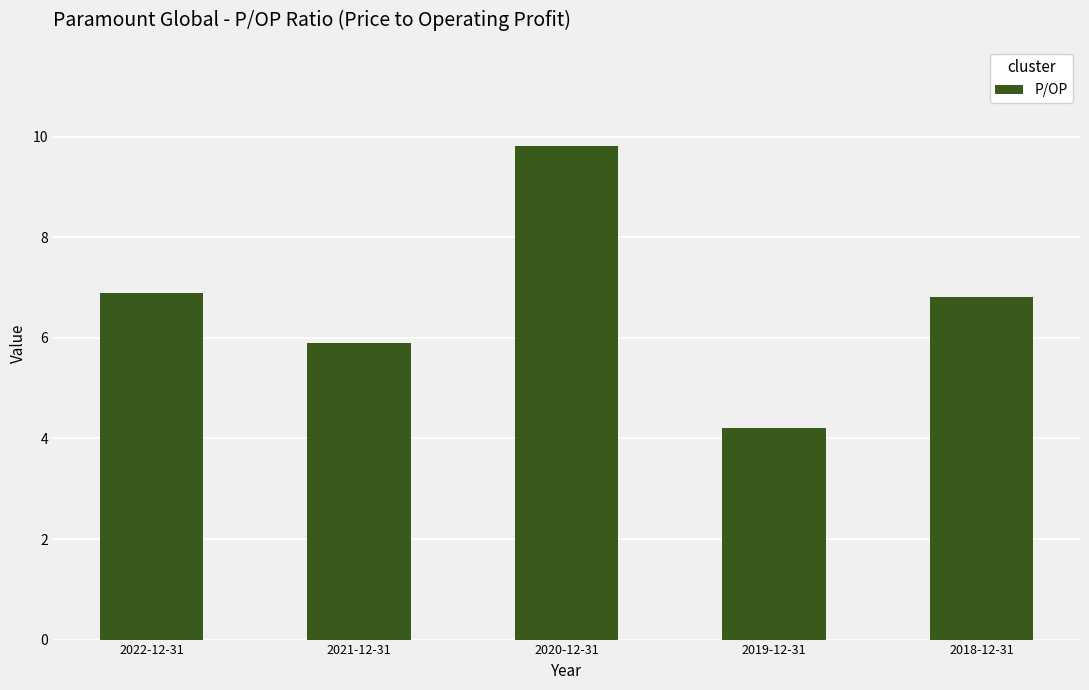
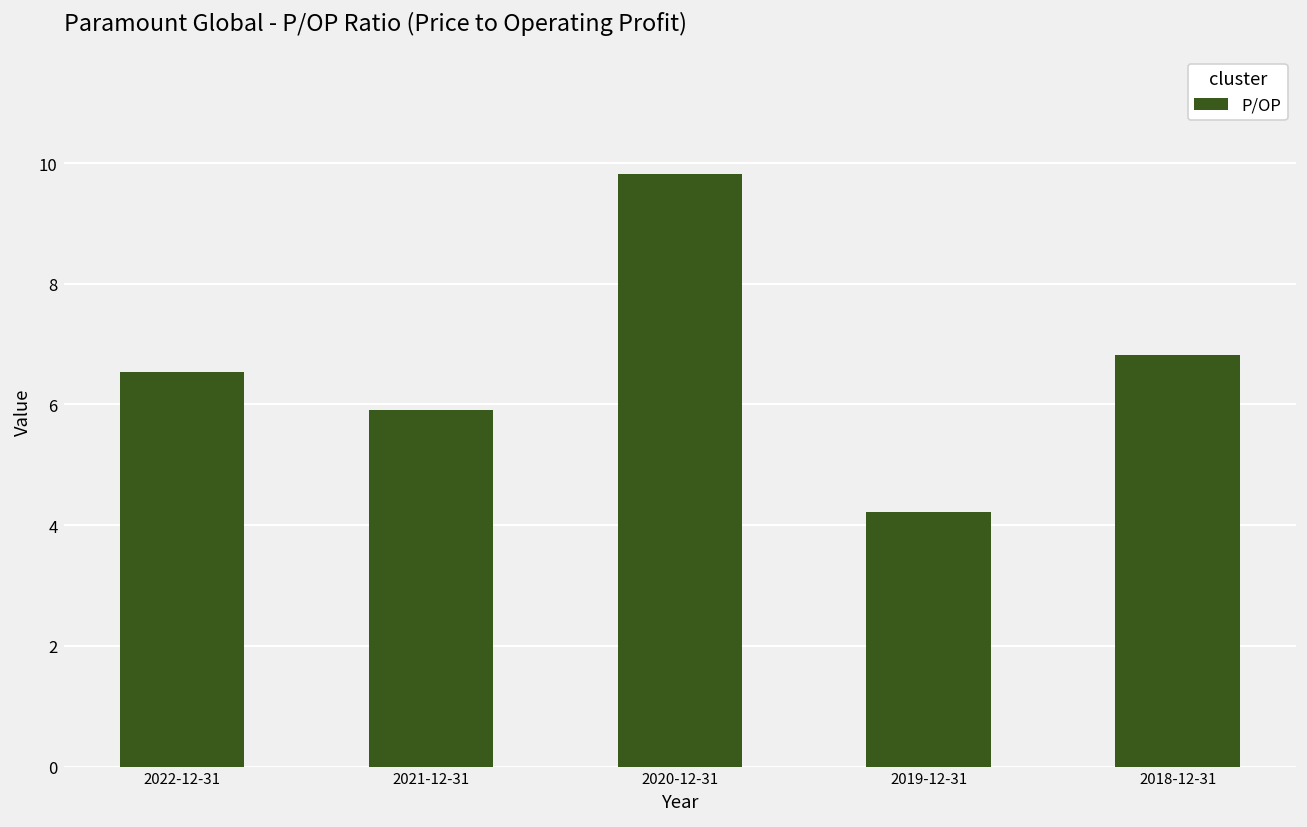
2022-12-31: 6.9 -> 6.5
